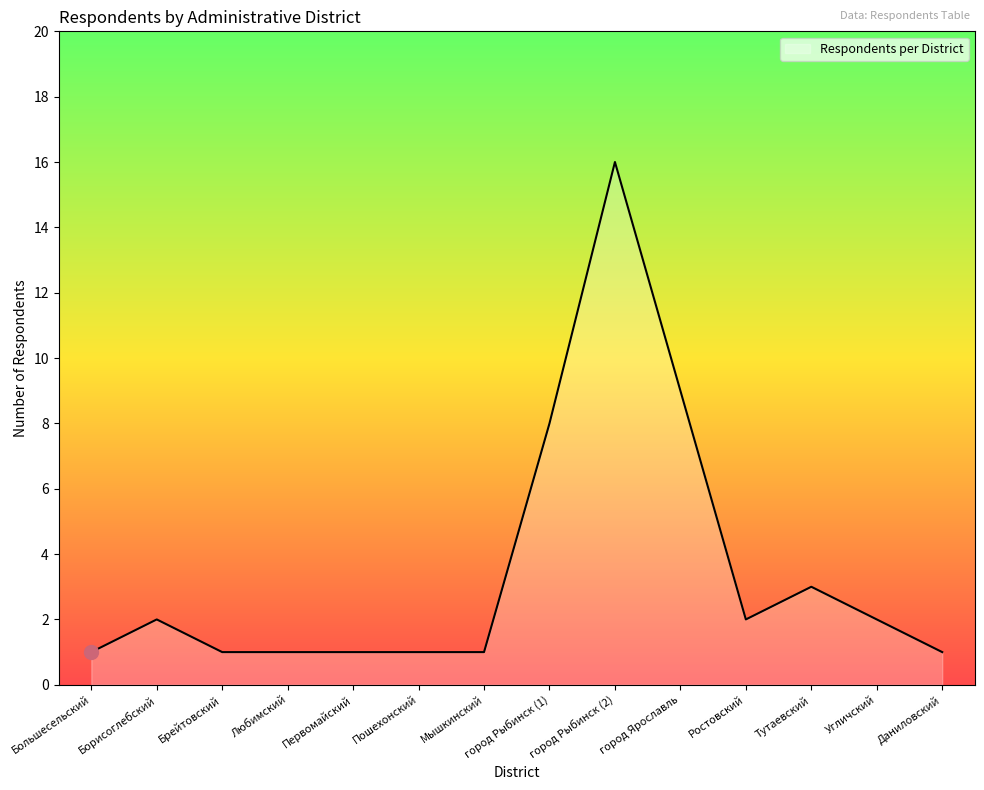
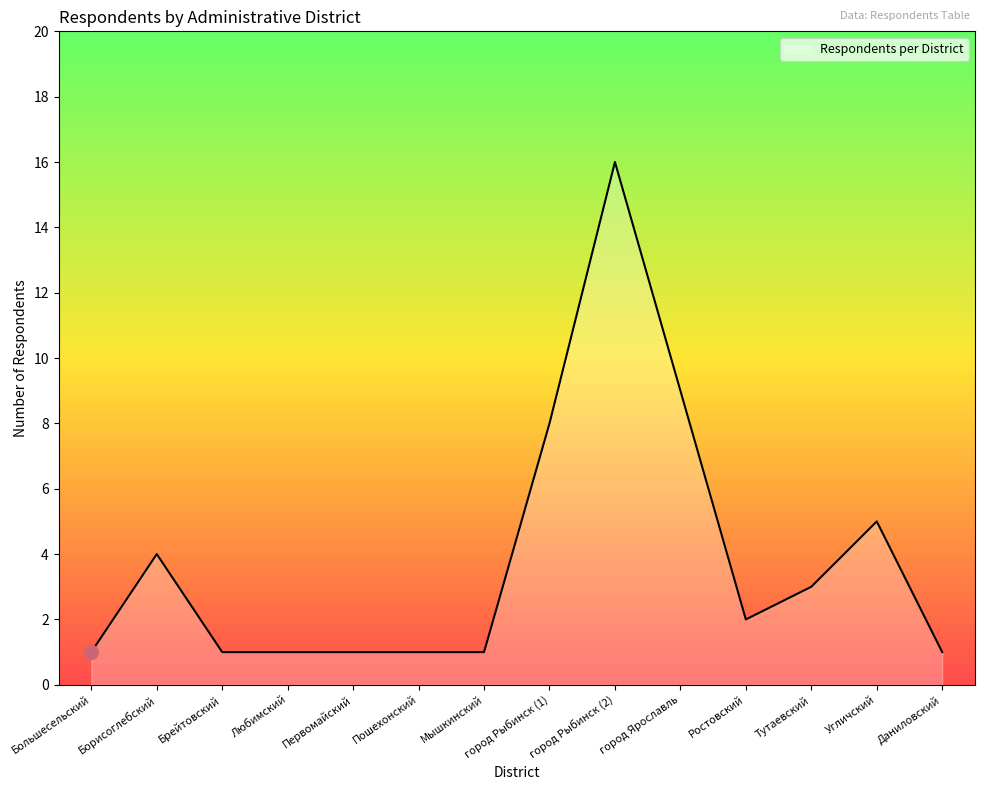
Respondents per District, Борисоглебский: 2 -> 4
Respondents per District, Угличский: 2 -> 5
